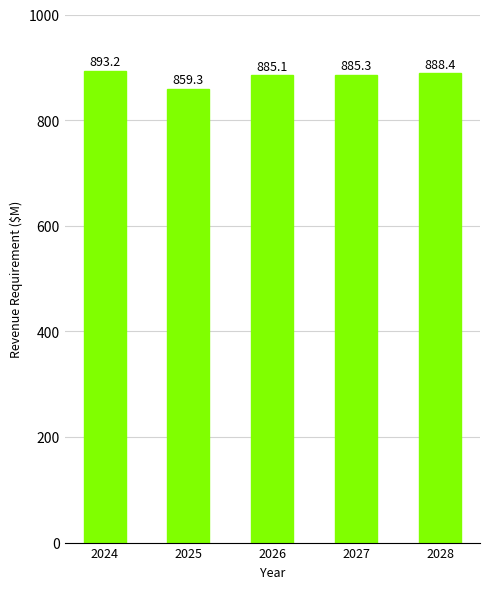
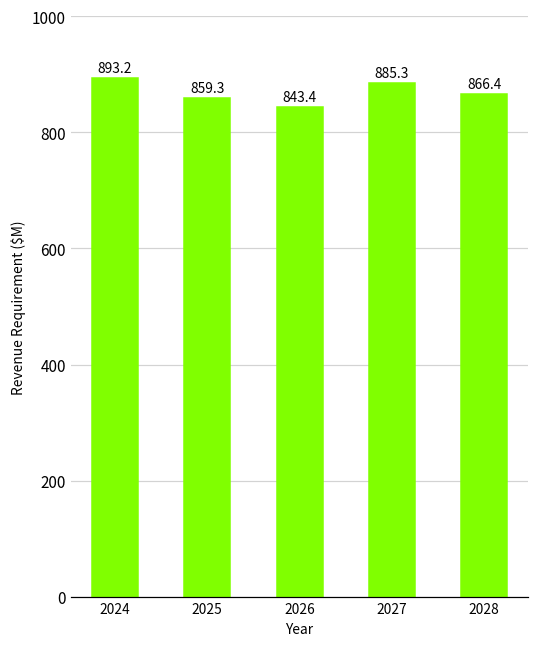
2026: 885.1 -> 843.4
2028: 888.4 -> 866.4
